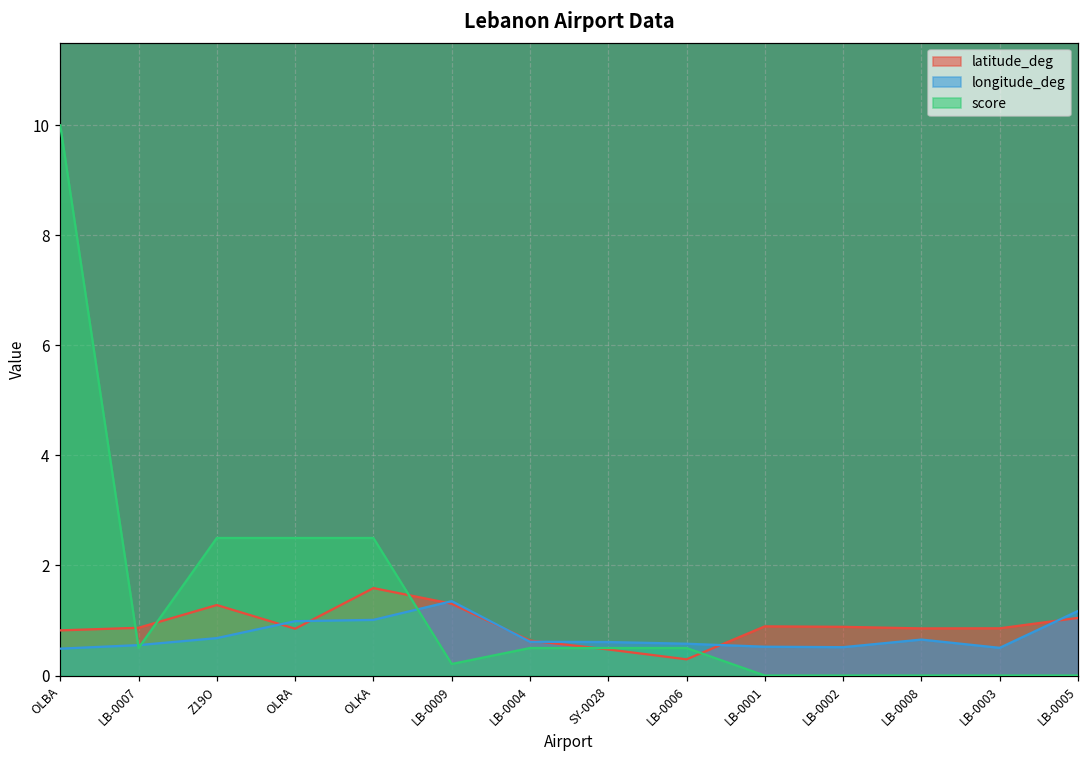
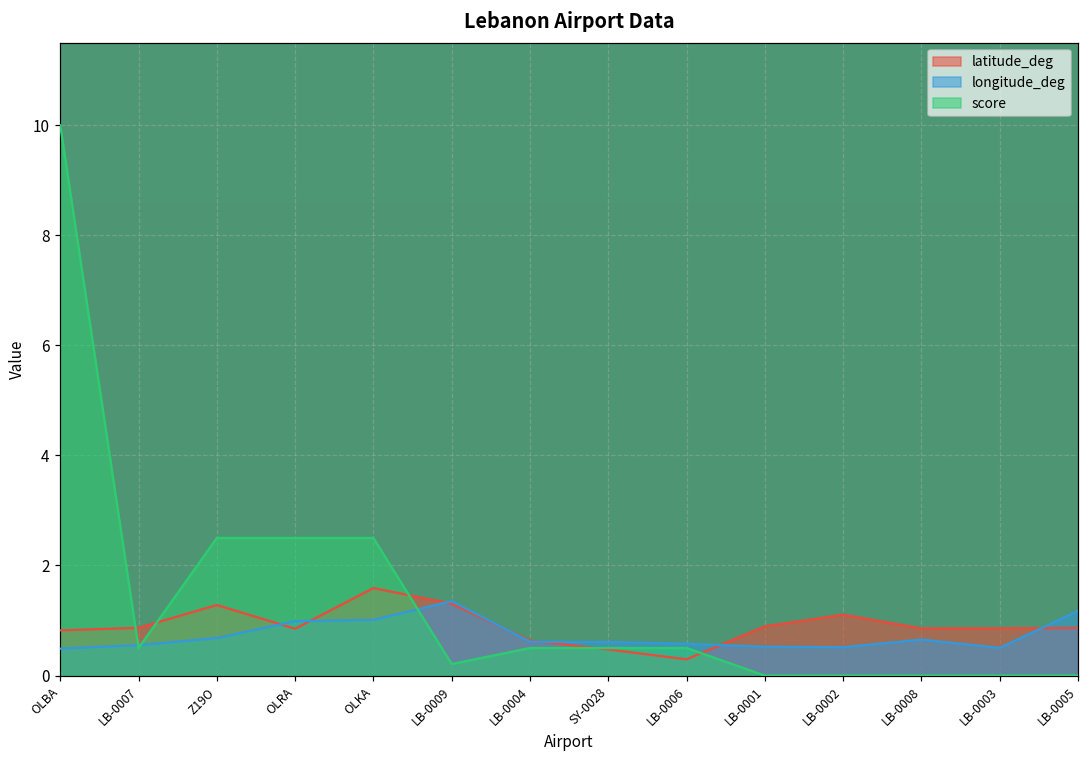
latitude_deg, LB-0002: 0.9 -> 1.1
latitude_deg, LB-0005: 1.0 -> 0.9
